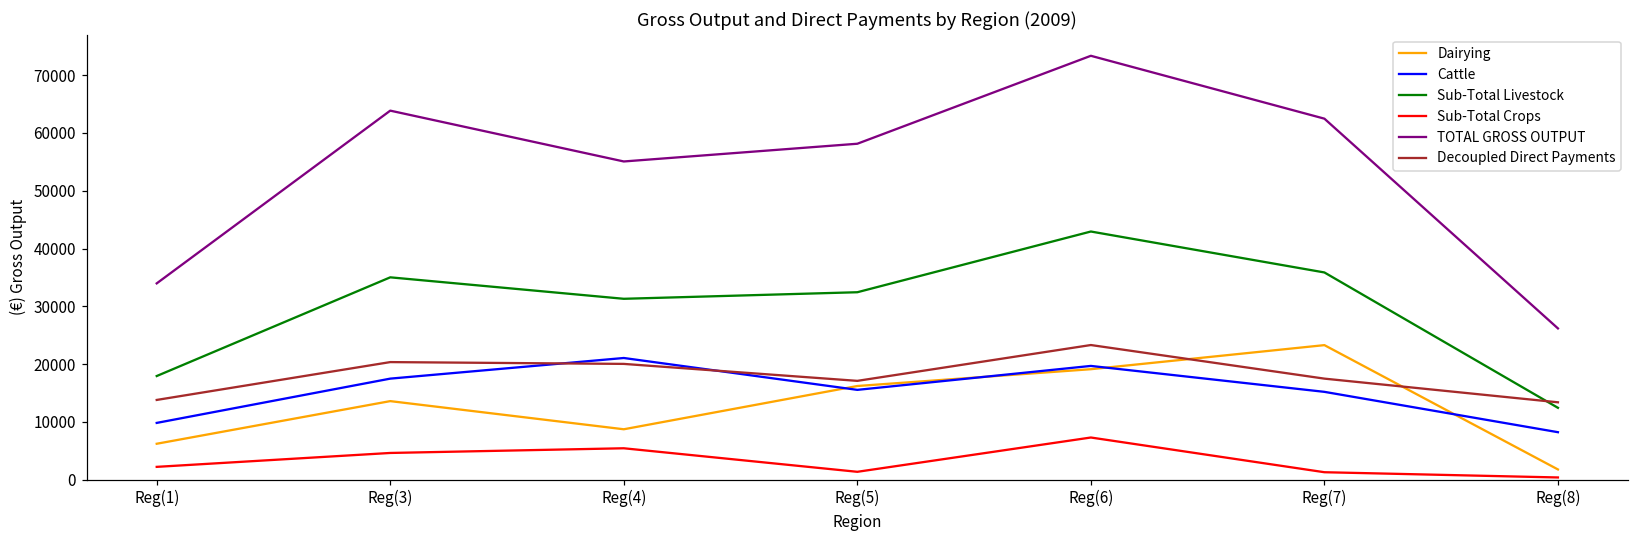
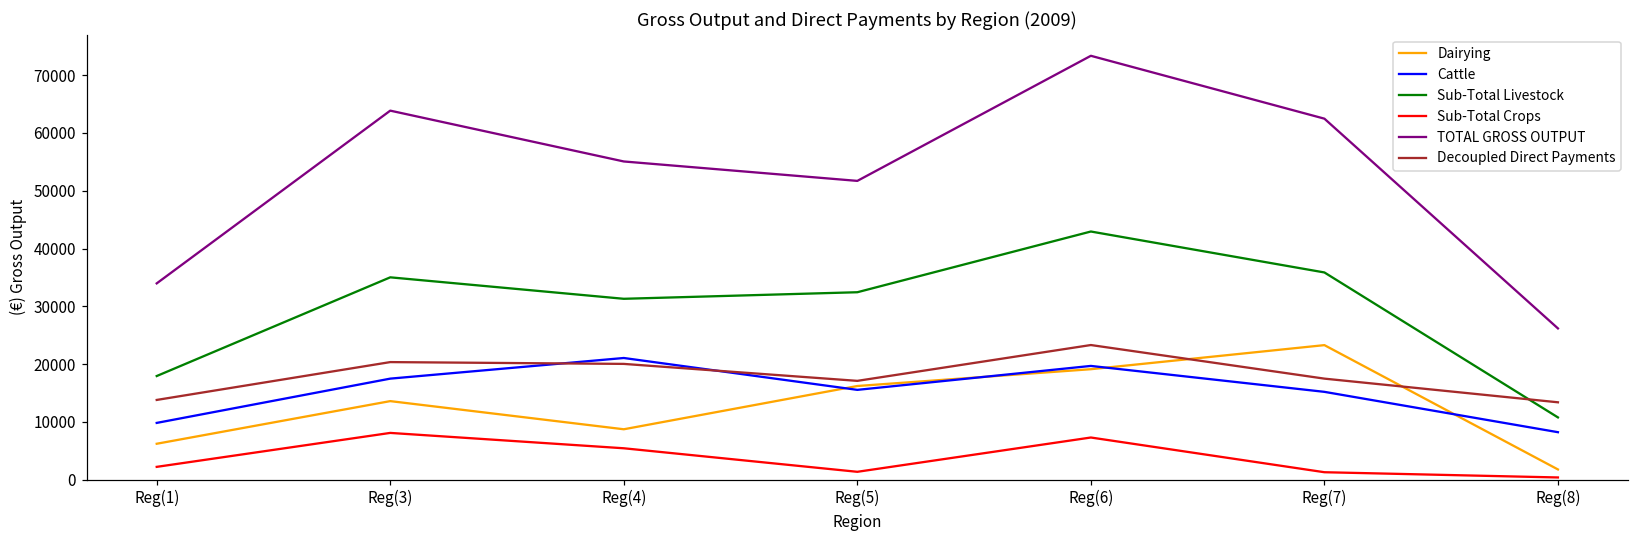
Sub-Total Crops, Reg(3): 5000 -> 8000
TOTAL GROSS OUTPUT, Reg(5): 58000 -> 52000
Sub-Total Livestock, Reg(8): 12000 -> 11000
